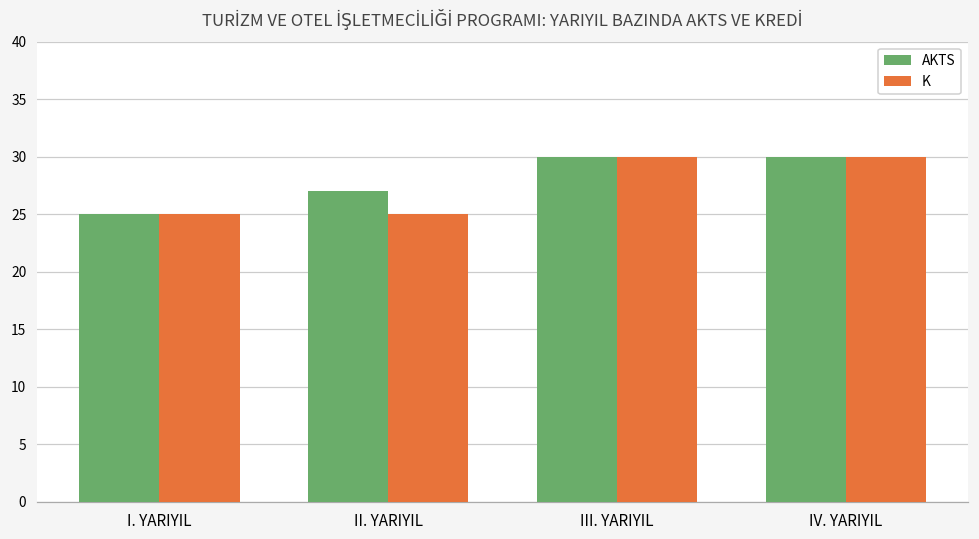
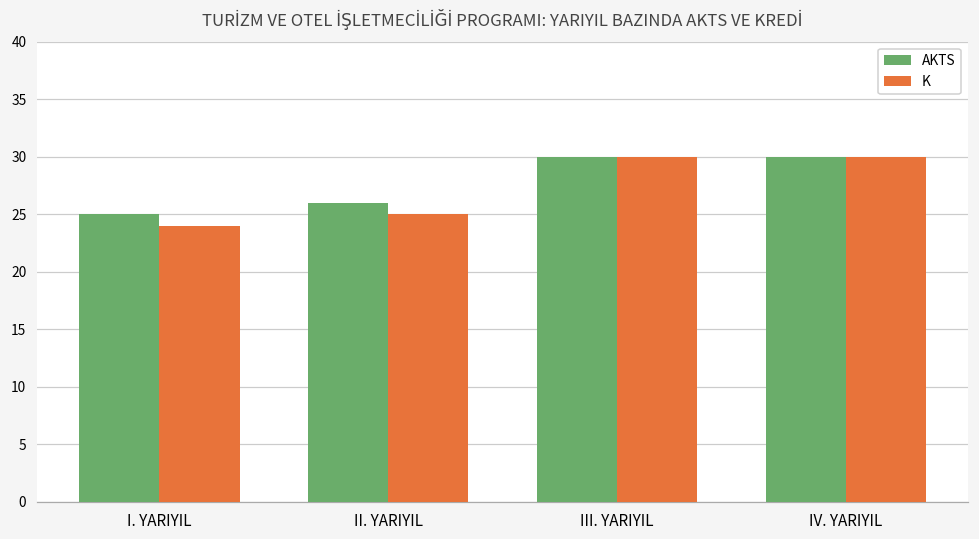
K, I. YARIYIL: 25 -> 24
AKTS, II. YARIYIL: 27 -> 26
